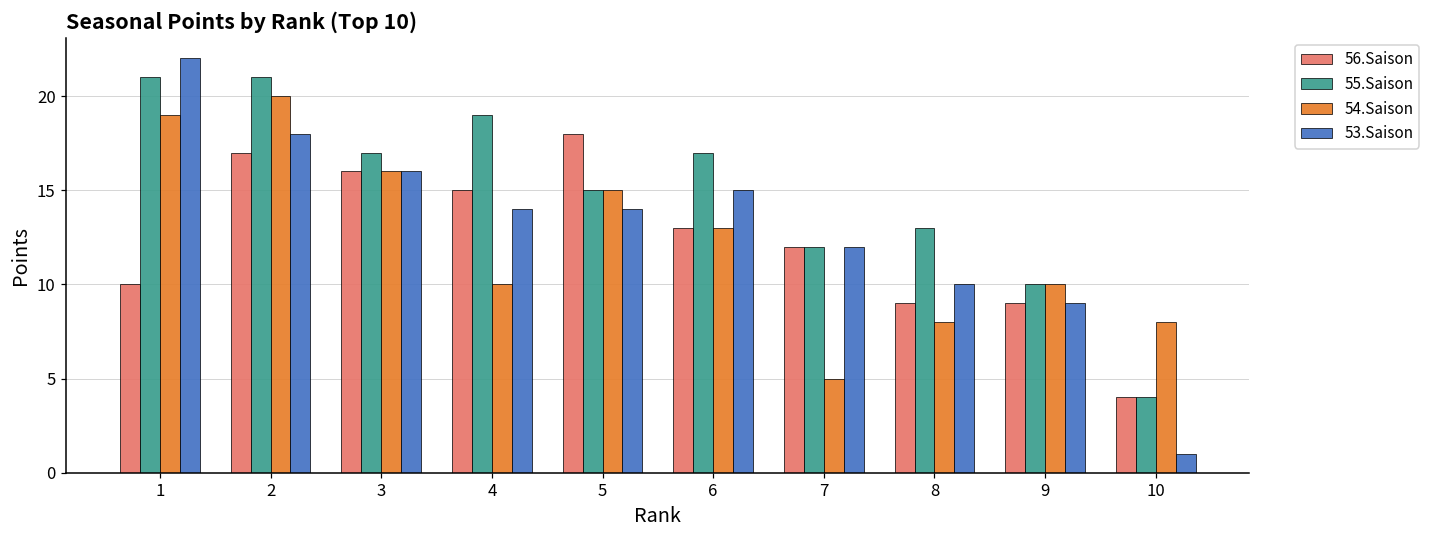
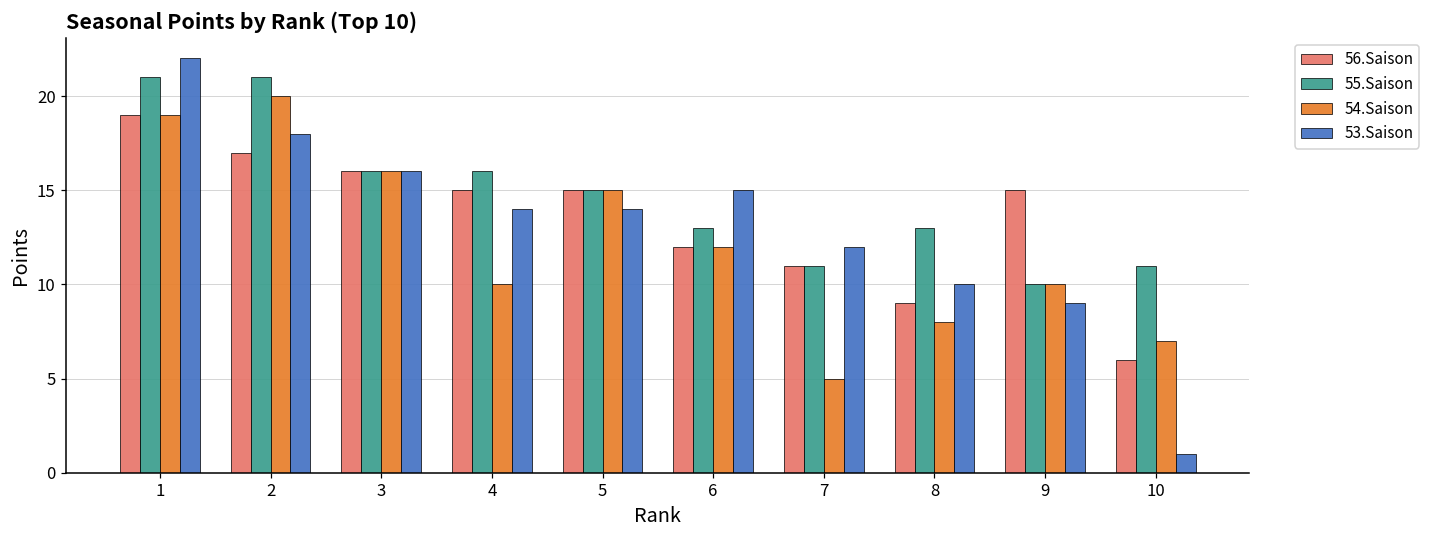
56.Saison, 1: 10 -> 19
55.Saison, 3: 17 -> 16
55.Saison, 4: 19 -> 16
56.Saison, 5: 18 -> 15
56.Saison, 6: 13 -> 12
55.Saison, 6: 17 -> 13
54.Saison, 6: 13 -> 12
56.Saison, 7: 12 -> 11
55.Saison, 7: 12 -> 11
56.Saison, 9: 9 -> 15
56.Saison, 10: 4 -> 6
55.Saison, 10: 4 -> 11
54.Saison, 10: 8 -> 7
